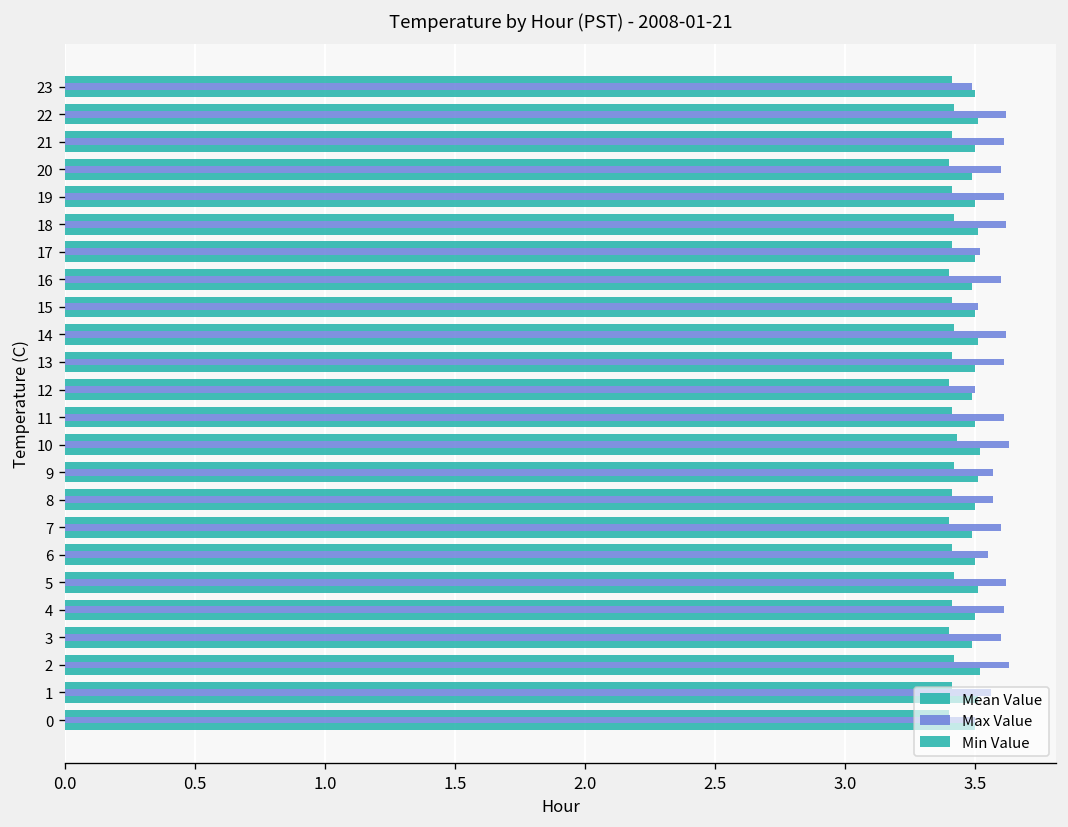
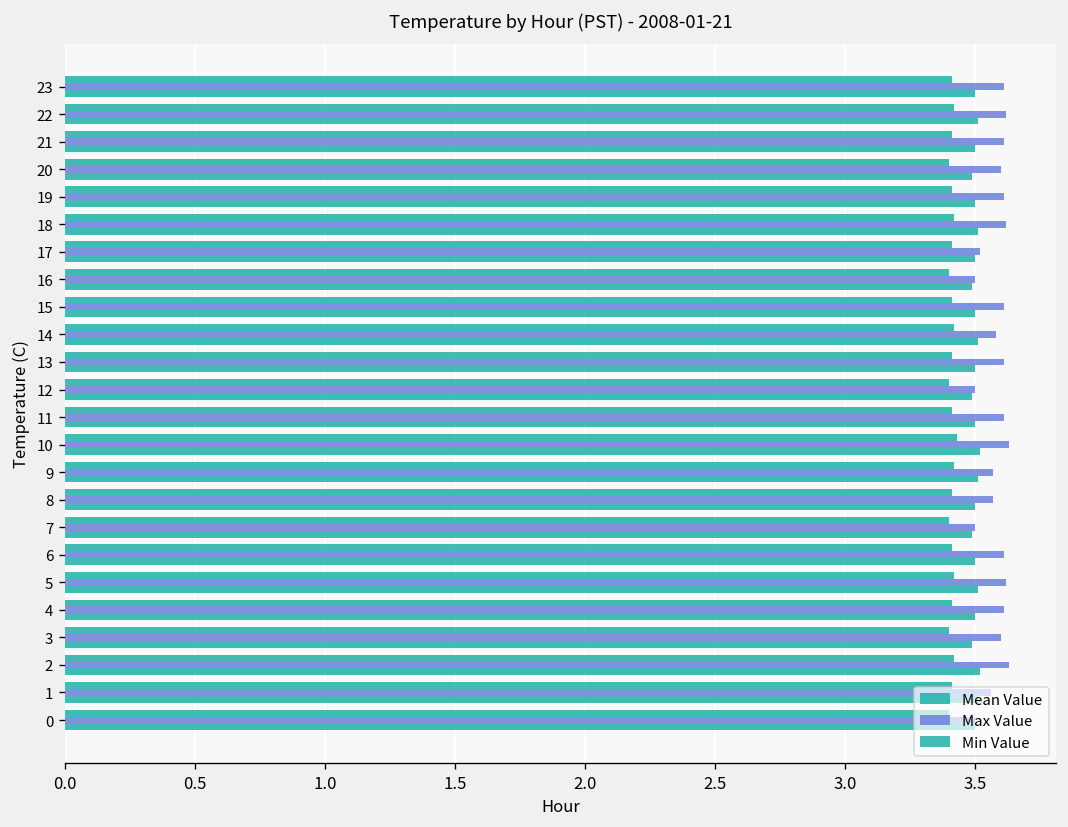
Max Value, 23: 3.49 -> 3.61
Max Value, 16: 3.6 -> 3.5
Max Value, 15: 3.51 -> 3.61
Max Value, 14: 3.62 -> 3.58
Max Value, 7: 3.6 -> 3.5
Max Value, 6: 3.55 -> 3.61
